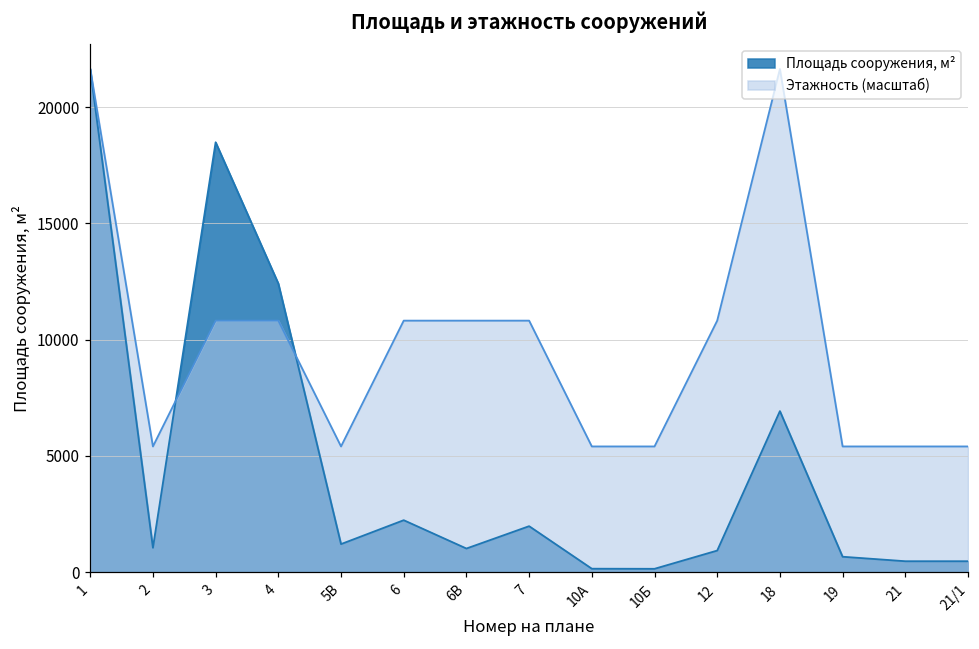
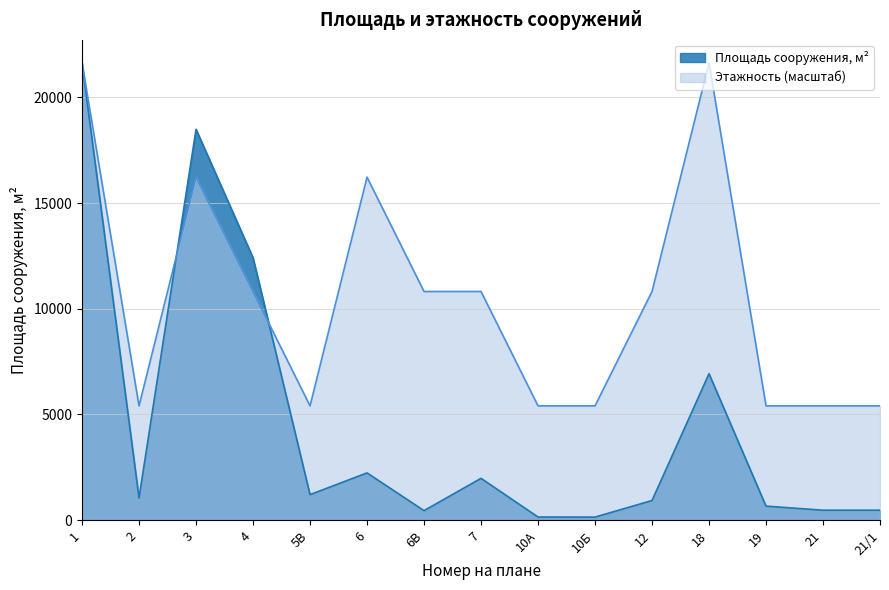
Этажность (масштаб), 3: 10800 -> 16200
Этажность (масштаб), 6: 10800 -> 16200
Площадь сооружения, м², 6В: 1000 -> 500
